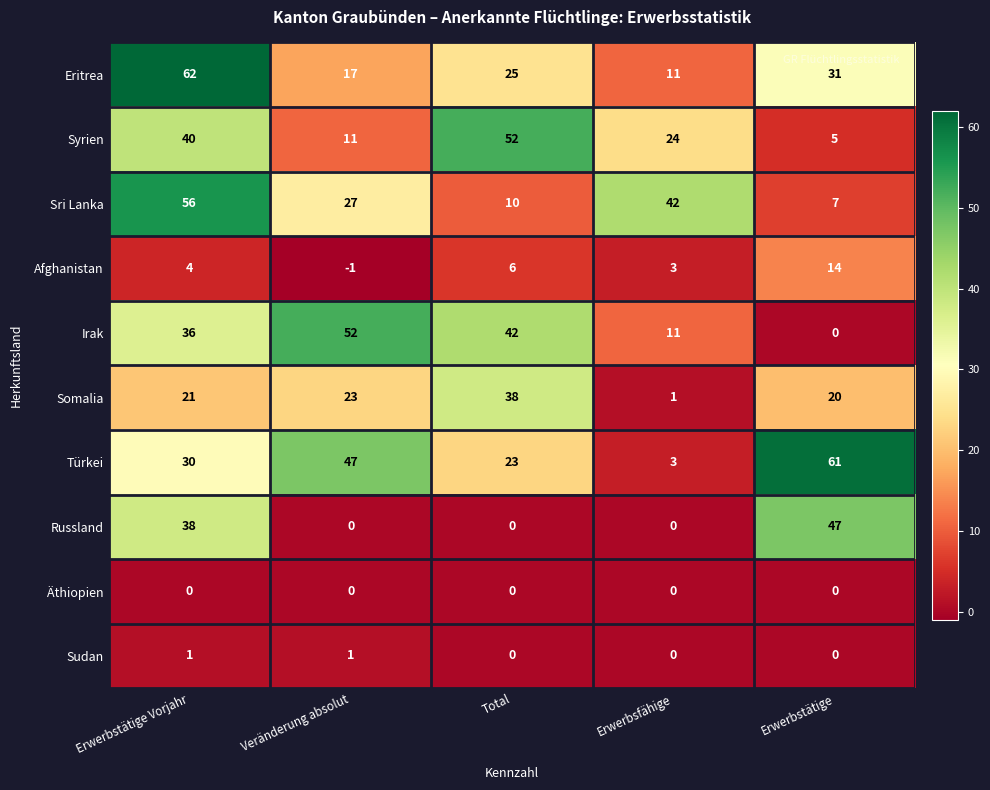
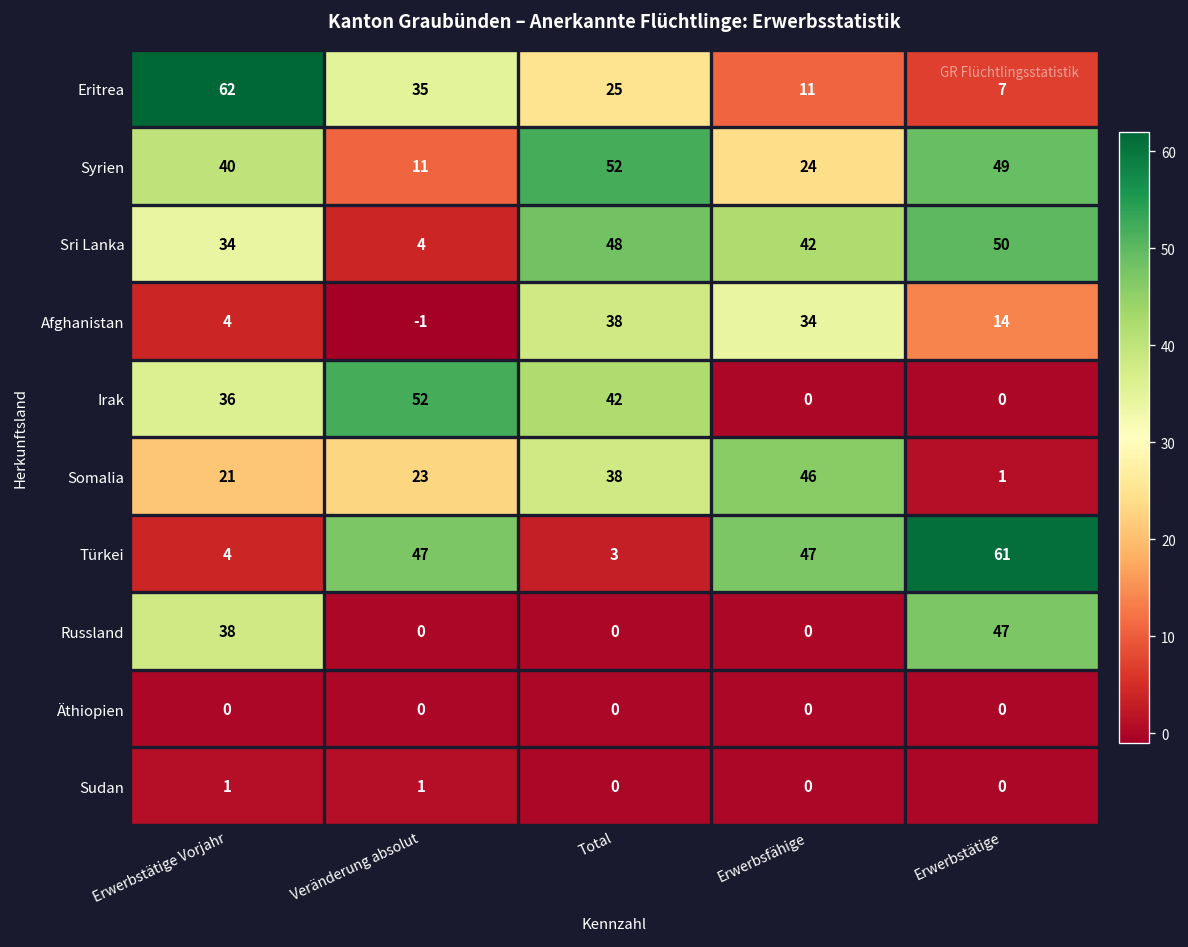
Eritrea, Veränderung absolut: 17 -> 35
Eritrea, Erwerbstätige: 31 -> 7
Syrien, Erwerbstätige: 5 -> 49
Sri Lanka, Erwerbstätige Vorjahr: 56 -> 34
Sri Lanka, Veränderung absolut: 27 -> 4
Sri Lanka, Total: 10 -> 48
Sri Lanka, Erwerbstätige: 7 -> 50
Afghanistan, Total: 6 -> 38
Afghanistan, Erwerbsfähige: 3 -> 34
Irak, Erwerbsfähige: 11 -> 0
Somalia, Erwerbsfähige: 1 -> 46
Somalia, Erwerbstätige: 20 -> 1
Türkei, Erwerbstätige Vorjahr: 30 -> 4
Türkei, Total: 23 -> 3
Türkei, Erwerbsfähige: 3 -> 47
